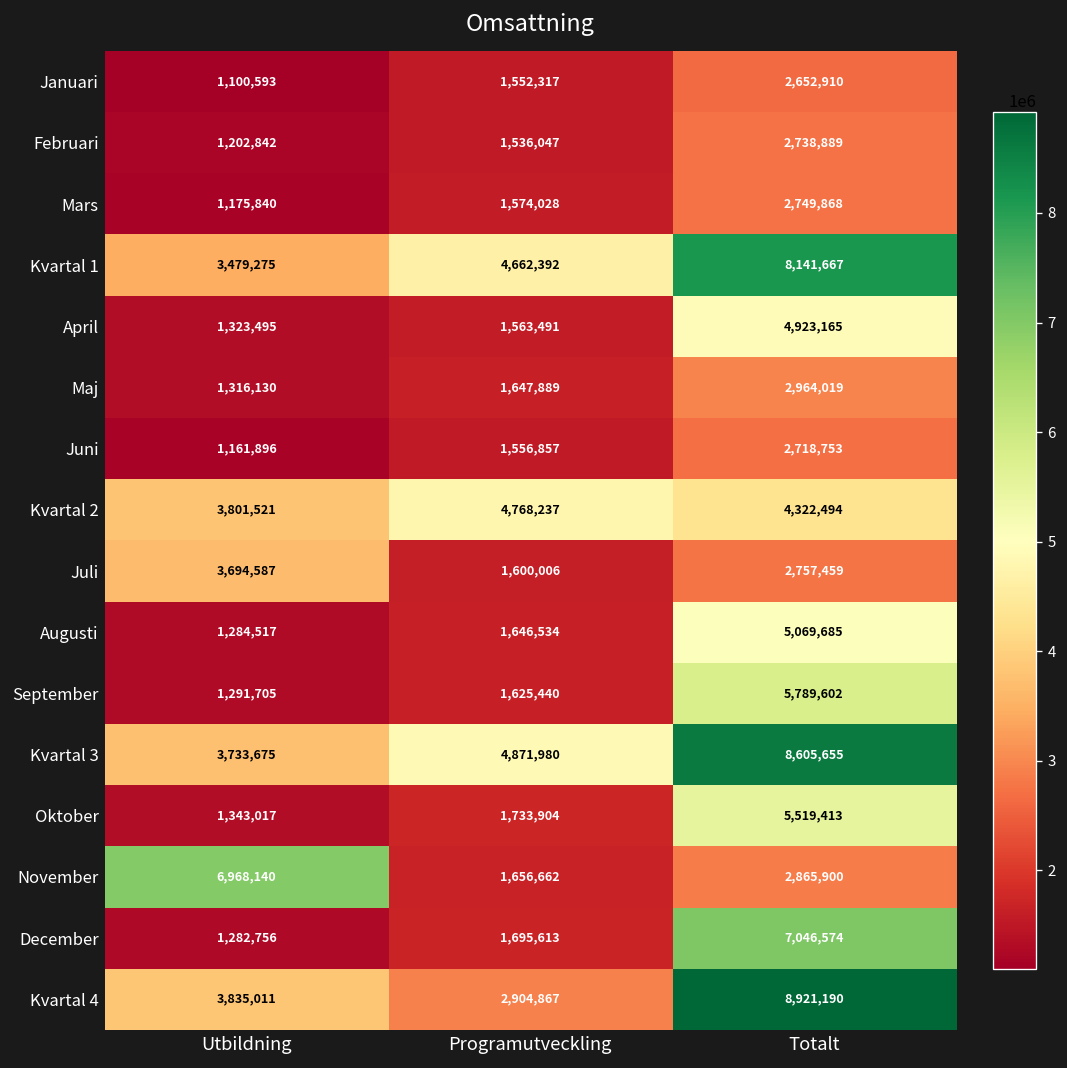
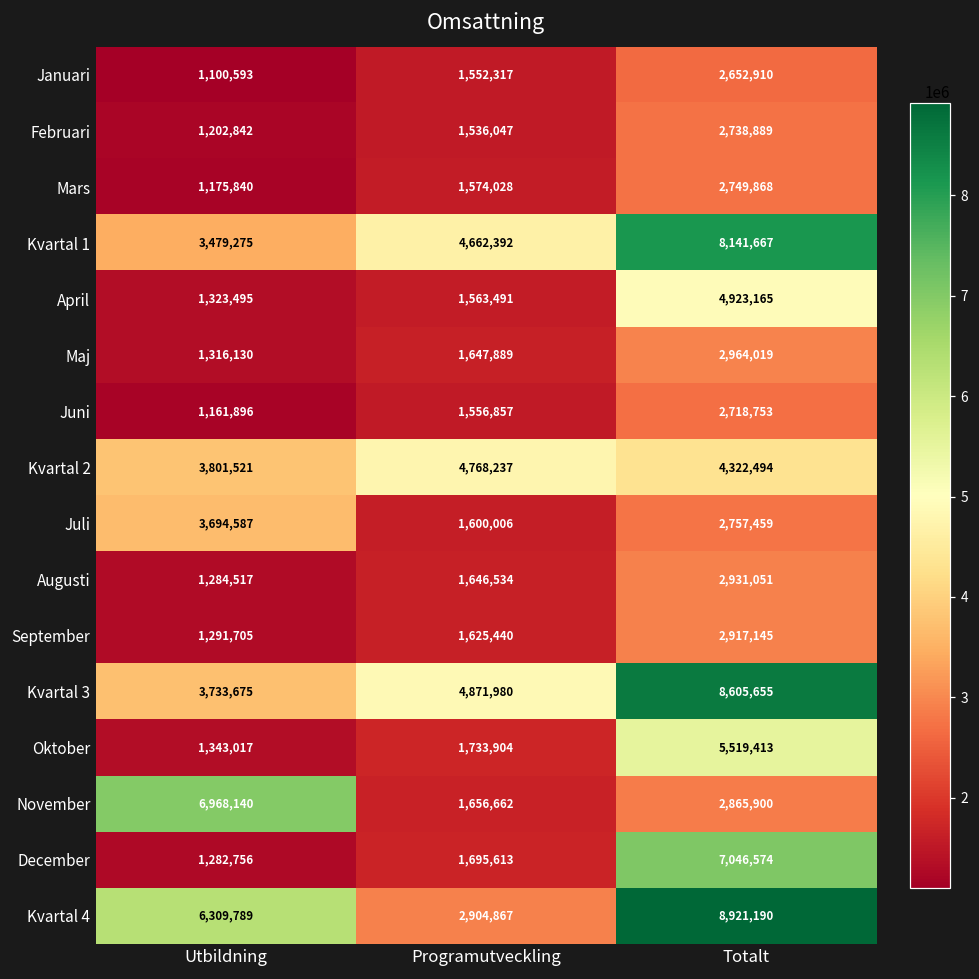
Augusti, Totalt: 5,069,685 -> 2,931,051
September, Totalt: 5,789,602 -> 2,917,145
Kvartal 4, Utbildning: 3,835,011 -> 6,309,789
